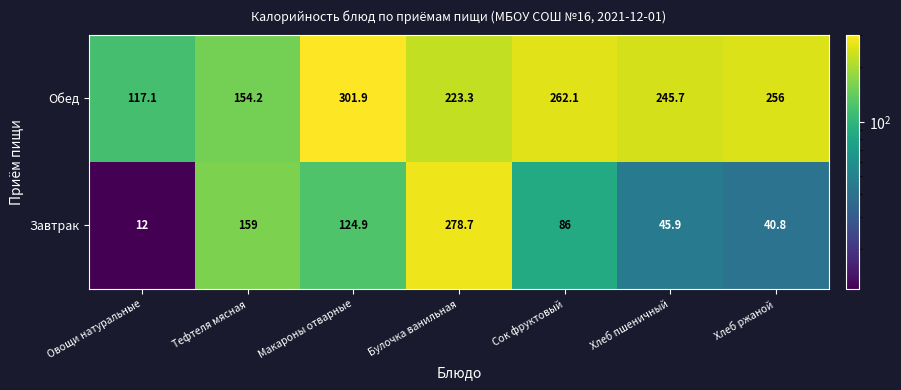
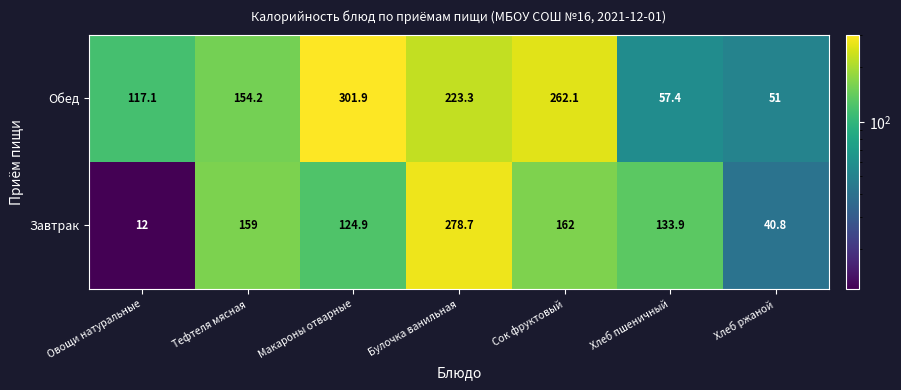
Обед, Хлеб пшеничный: 245.7 -> 57.4
Обед, Хлеб ржаной: 256 -> 51
Завтрак, Сок фруктовый: 86 -> 162
Завтрак, Хлеб пшеничный: 45.9 -> 133.9
